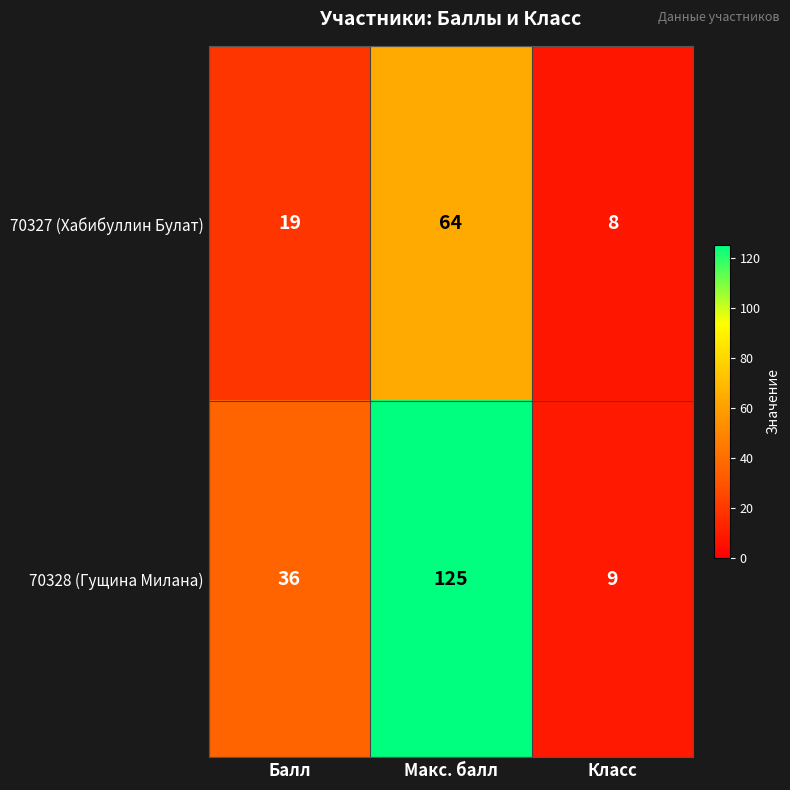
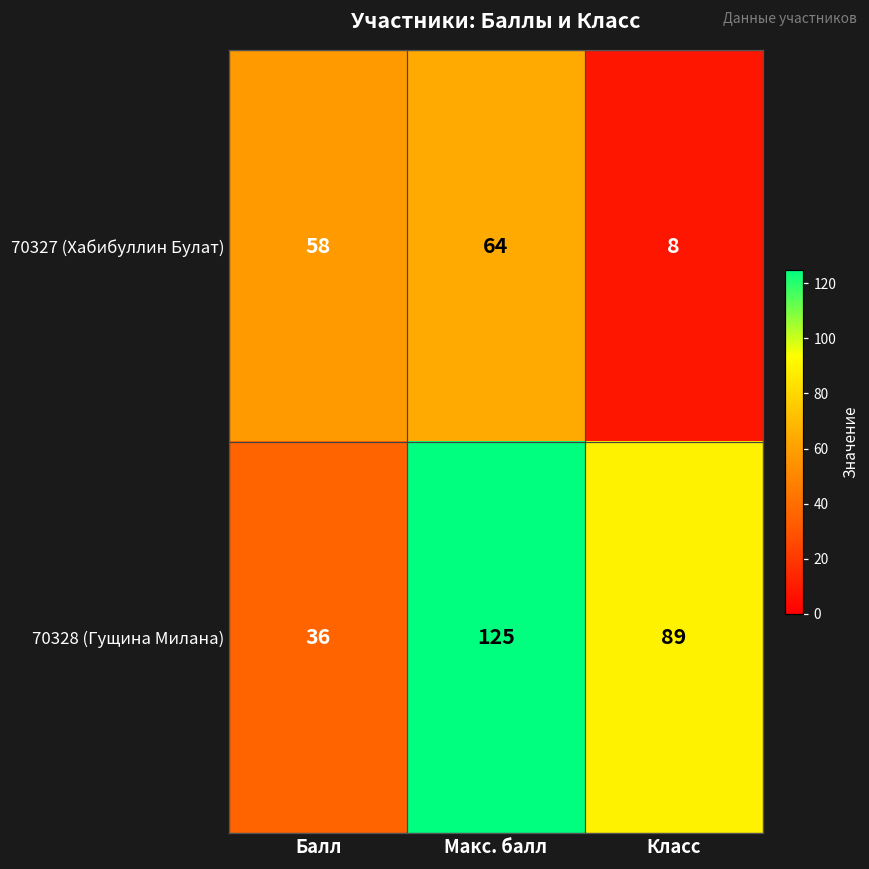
70327 (Хабибуллин Булат), Балл: 19 -> 58
70328 (Гущина Милана), Класс: 9 -> 89
